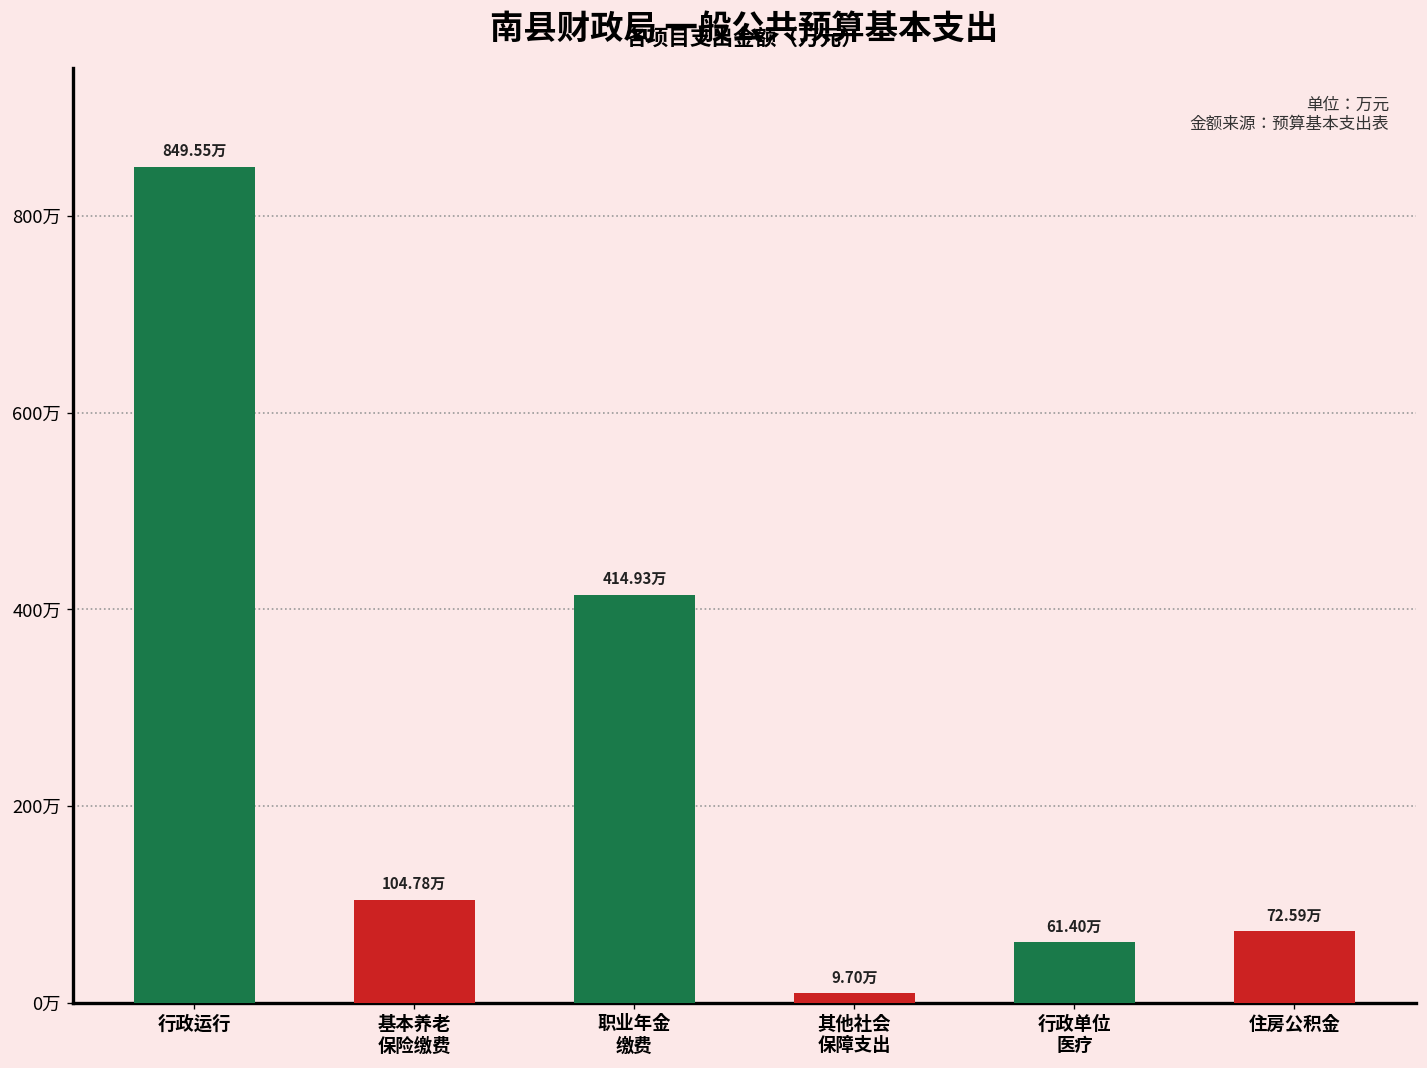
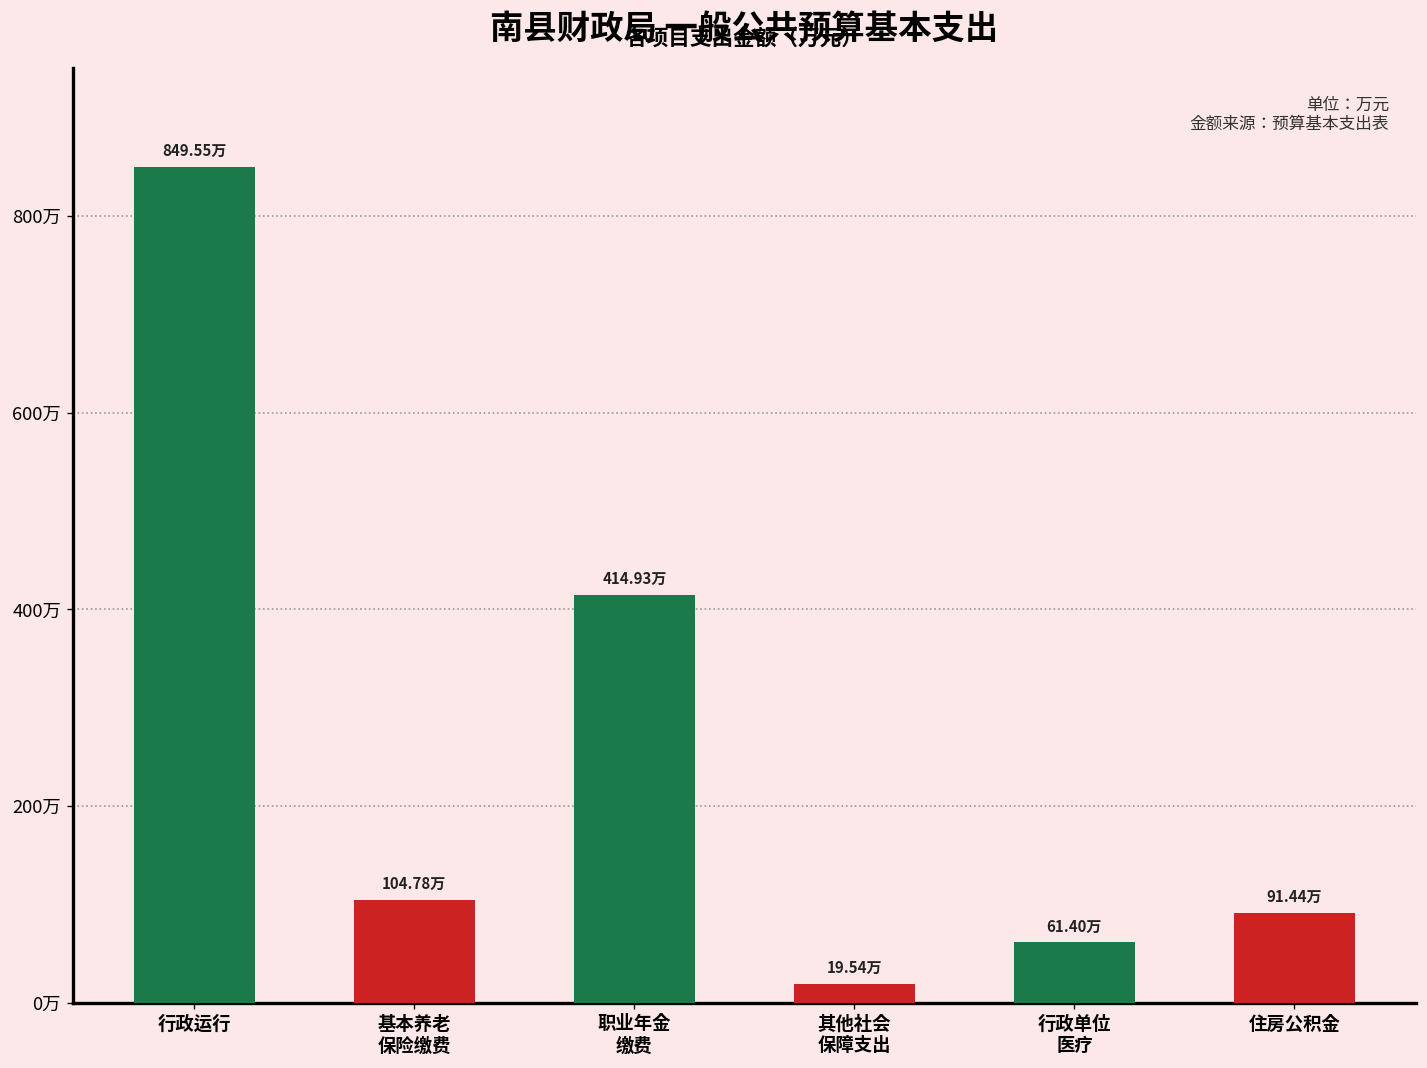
其他社会 保障支出: 9.70万 -> 19.54万
住房公积金: 72.59万 -> 91.44万
